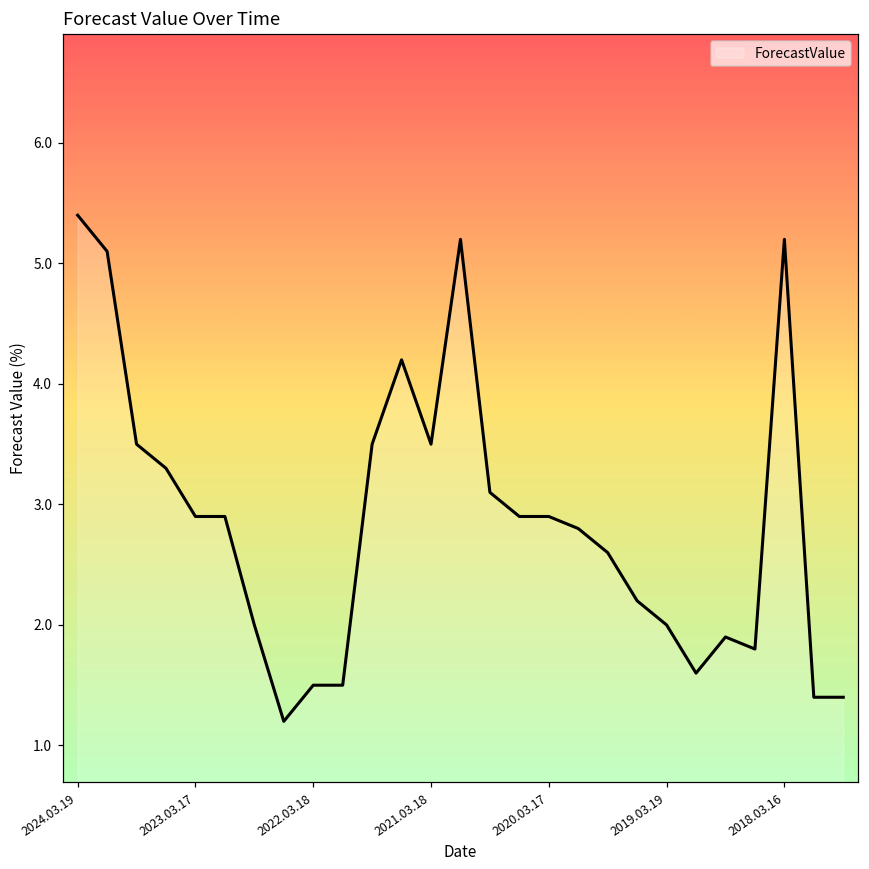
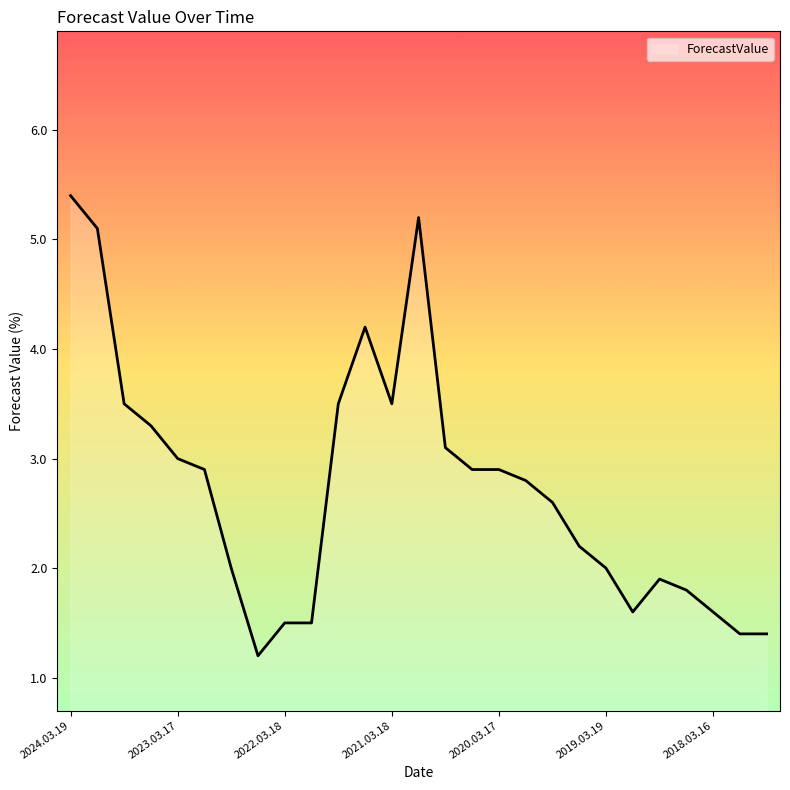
2023.03.17: 2.9 -> 3.0
2018.03.16: 5.2 -> 1.6
